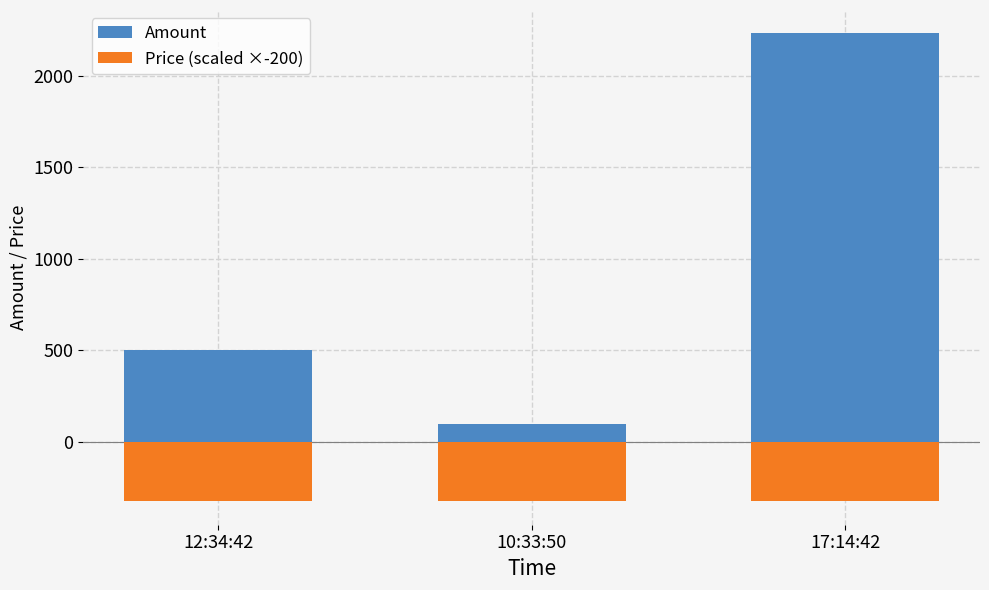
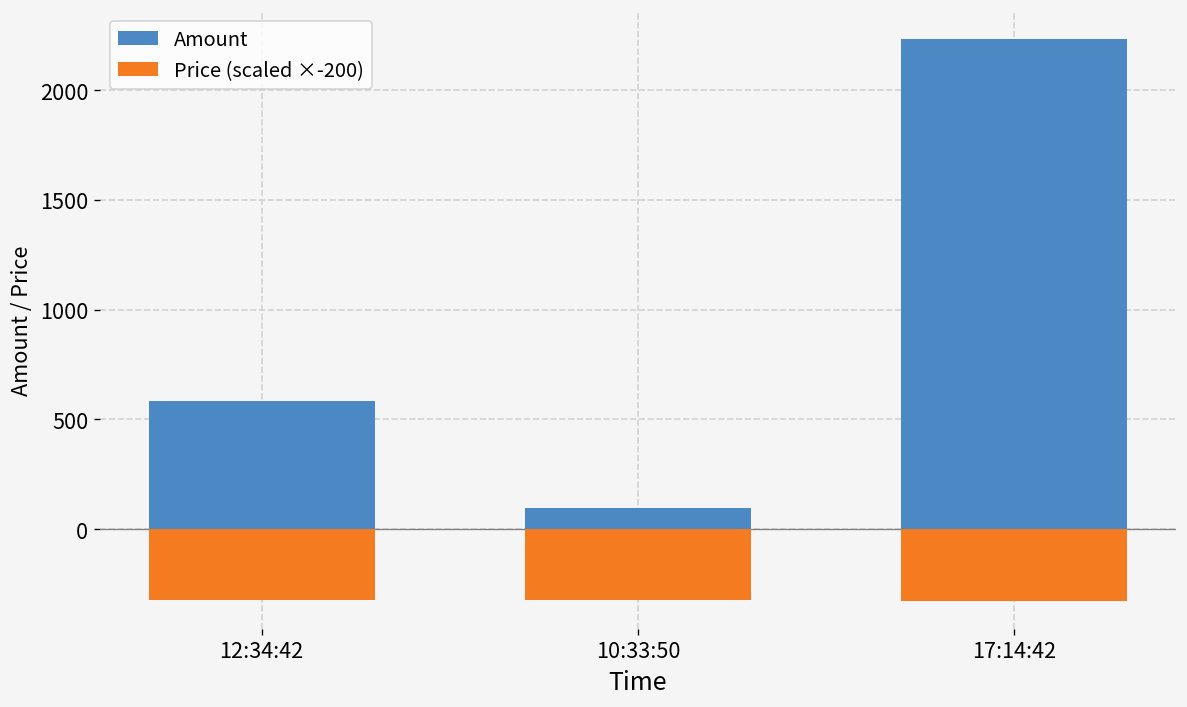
Amount, 12:34:42: 500 -> 580
